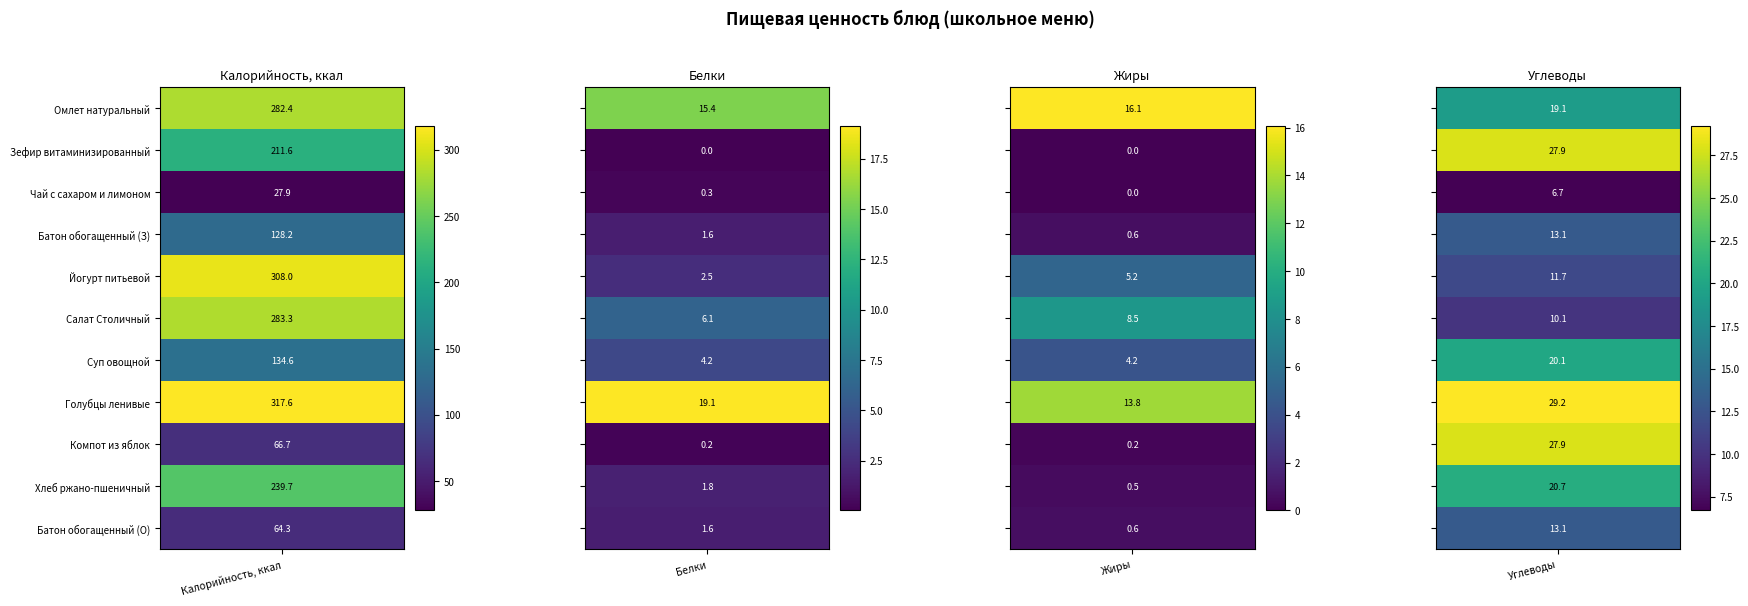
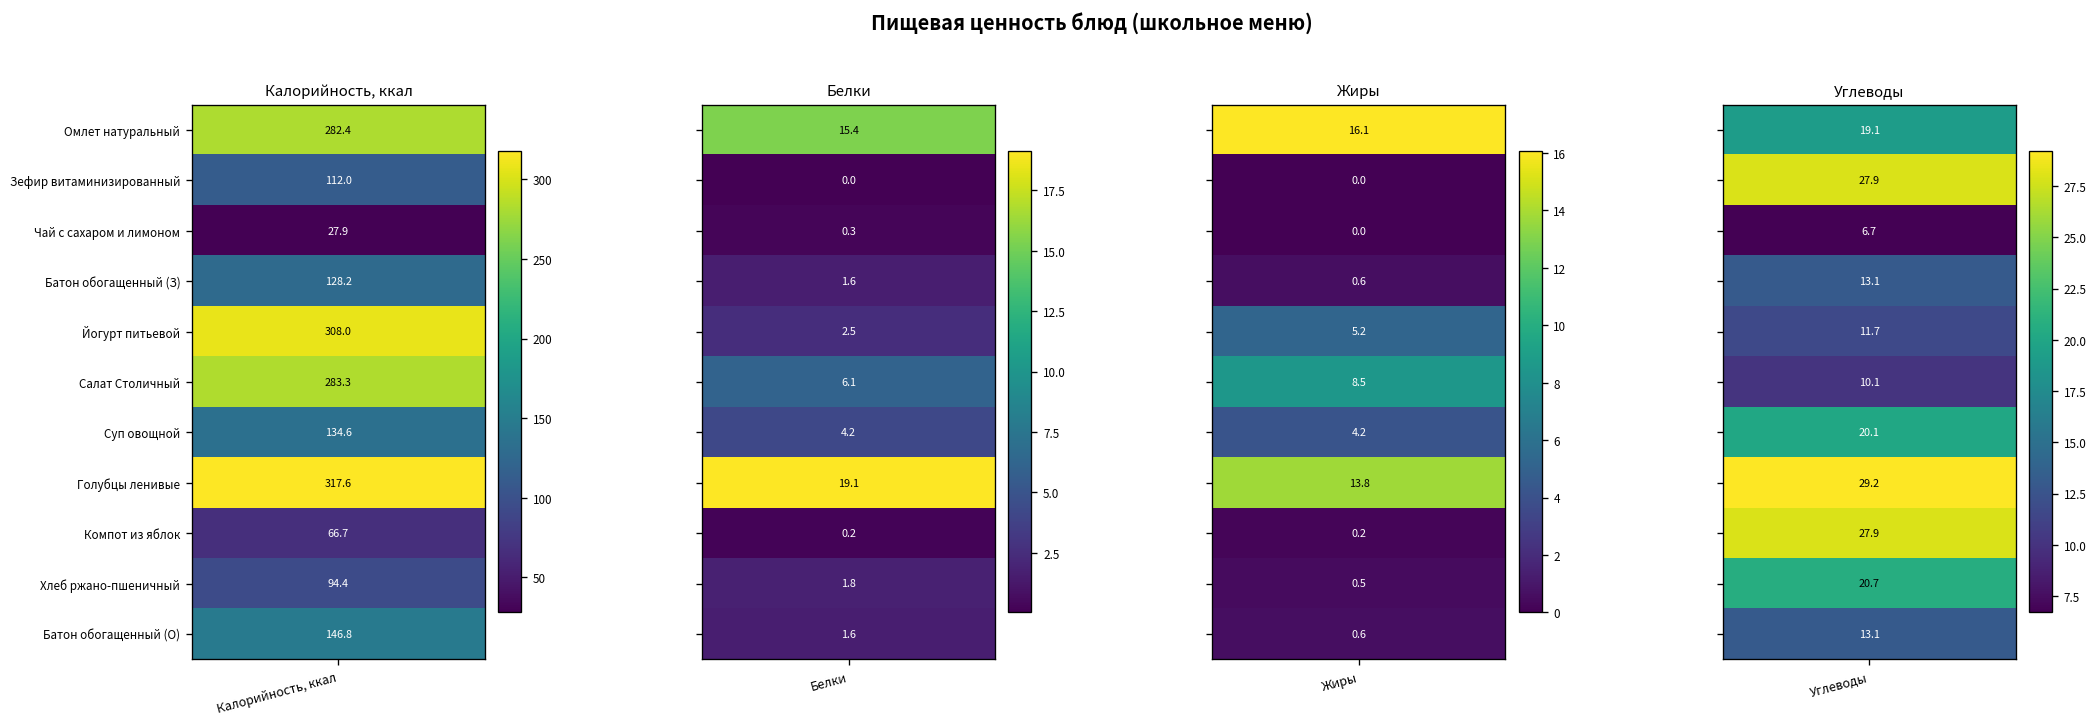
Калорийность, ккал, Зефир витаминизированный, Калорийность, ккал: 211.6 -> 112.0
Калорийность, ккал, Хлеб ржано-пшеничный, Калорийность, ккал: 239.7 -> 94.4
Калорийность, ккал, Батон обогащенный (О), Калорийность, ккал: 64.3 -> 146.8
